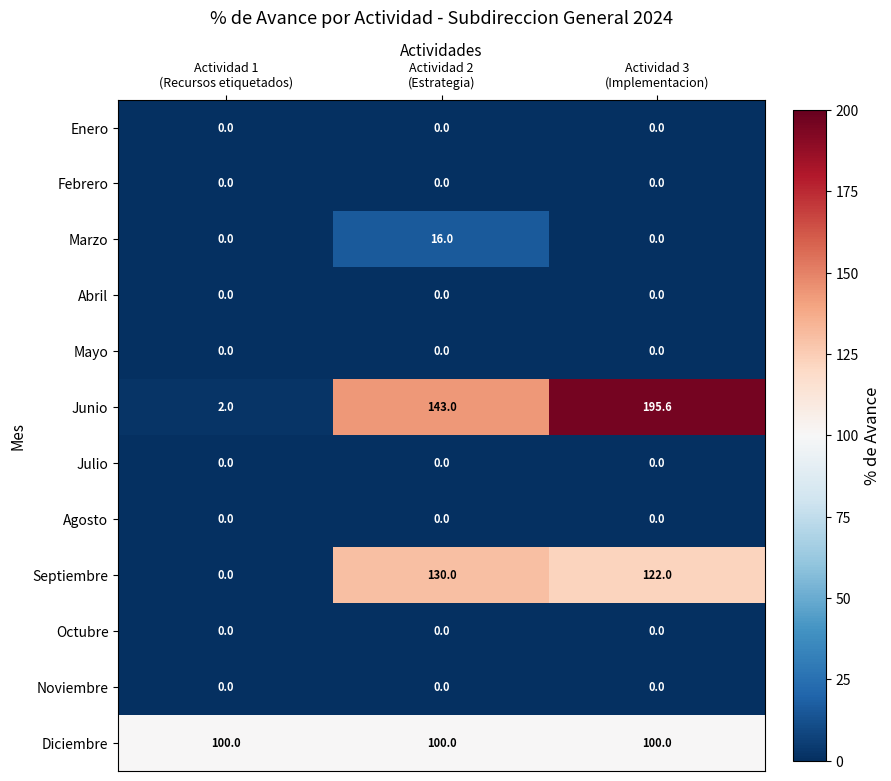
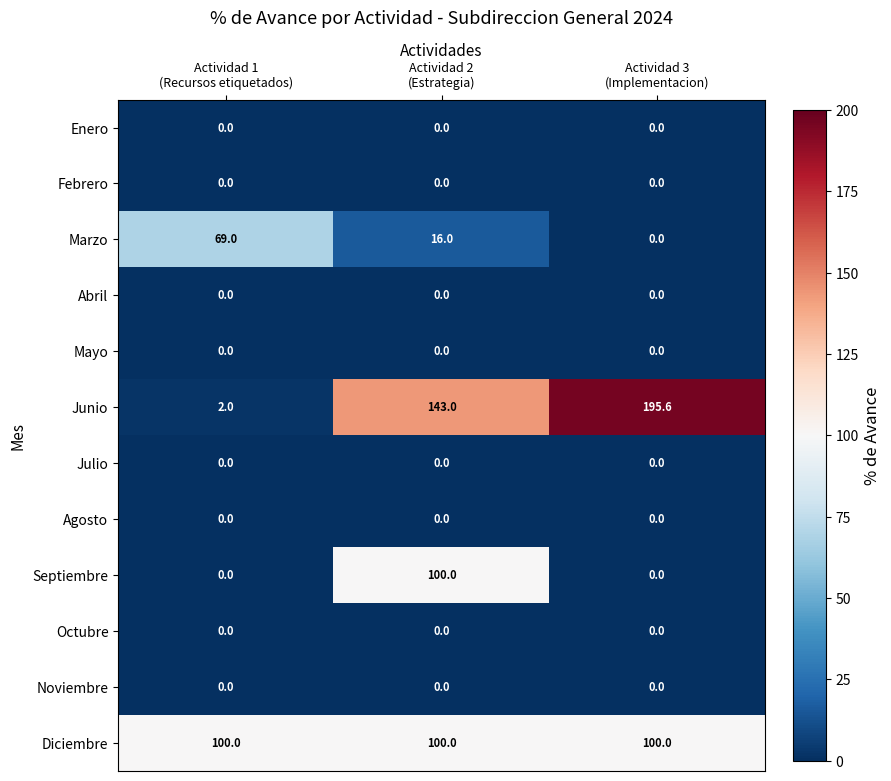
Marzo, Actividad 1 (Recursos etiquetados): 0.0 -> 69.0
Septiembre, Actividad 2 (Estrategia): 130.0 -> 100.0
Septiembre, Actividad 3 (Implementacion): 122.0 -> 0.0
